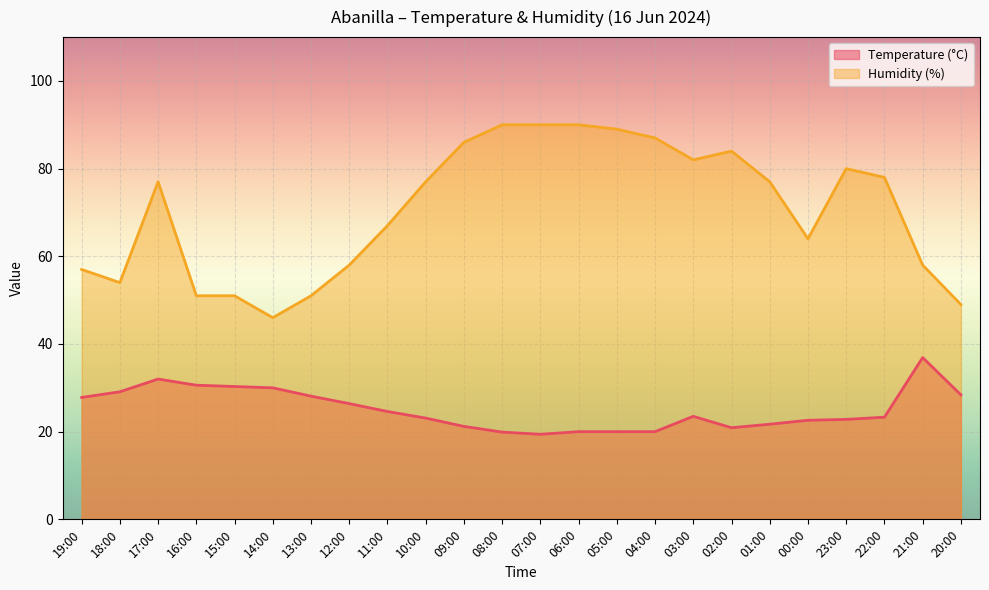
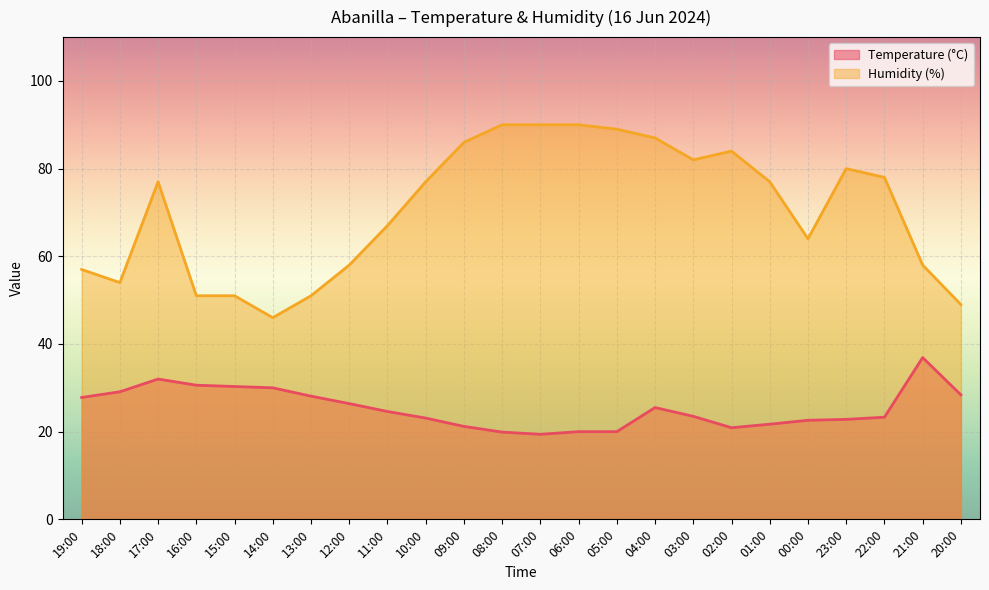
Temperature (°C), 04:00: 20 -> 26
